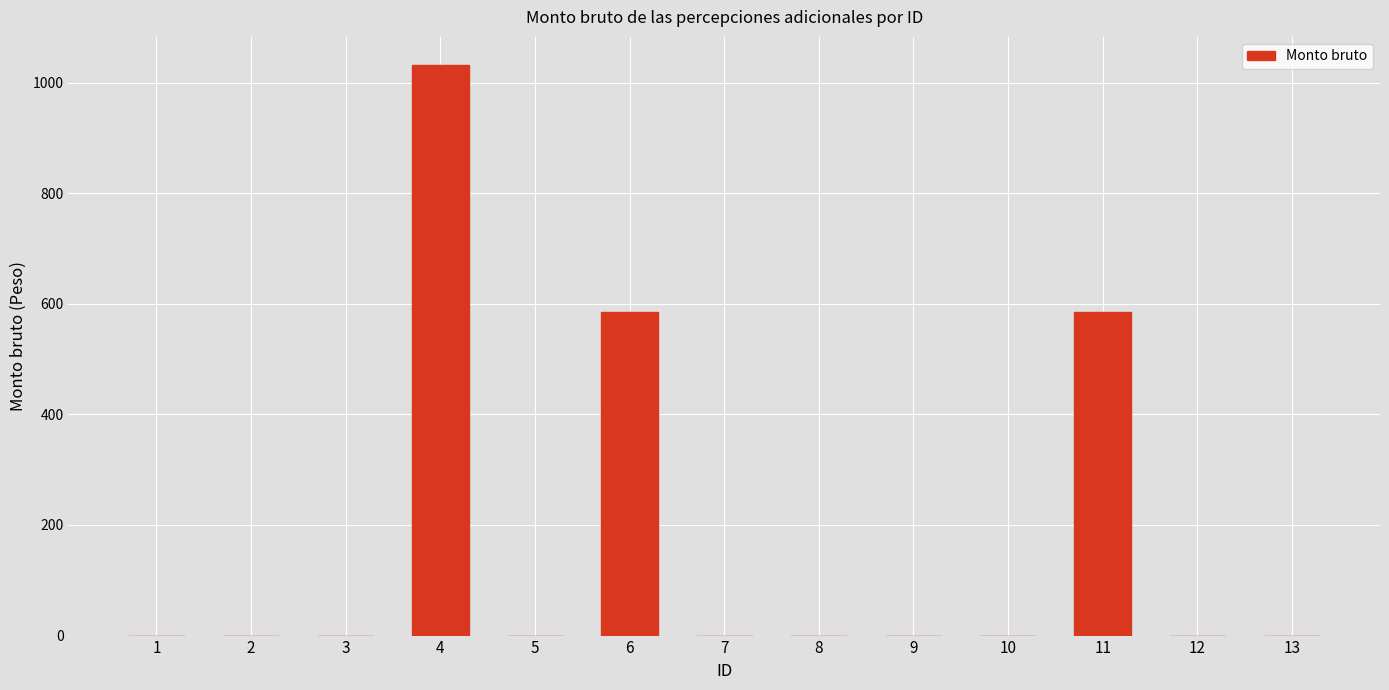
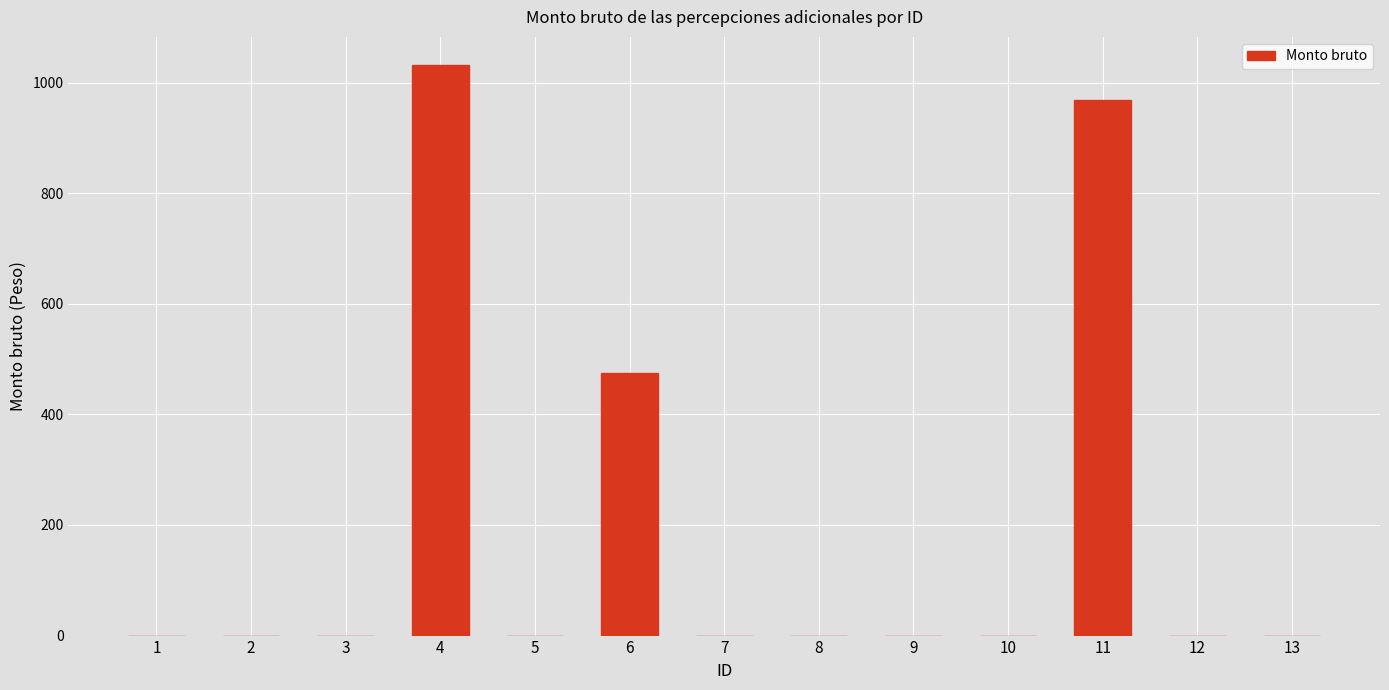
6: 580 -> 470
11: 580 -> 970
